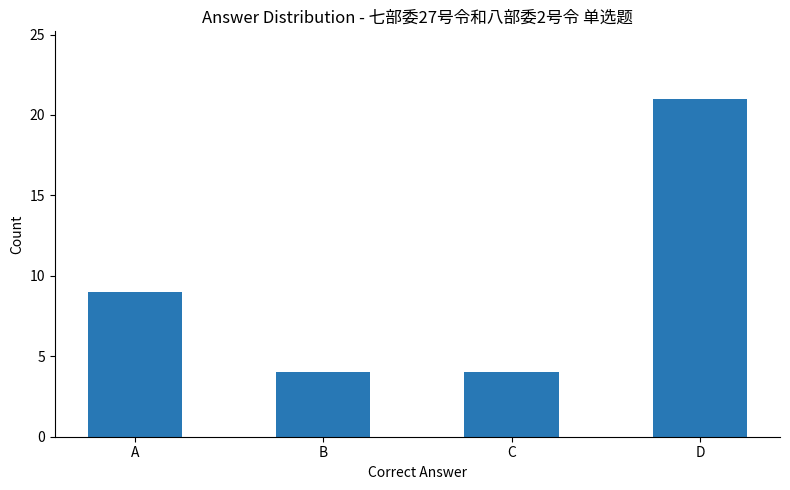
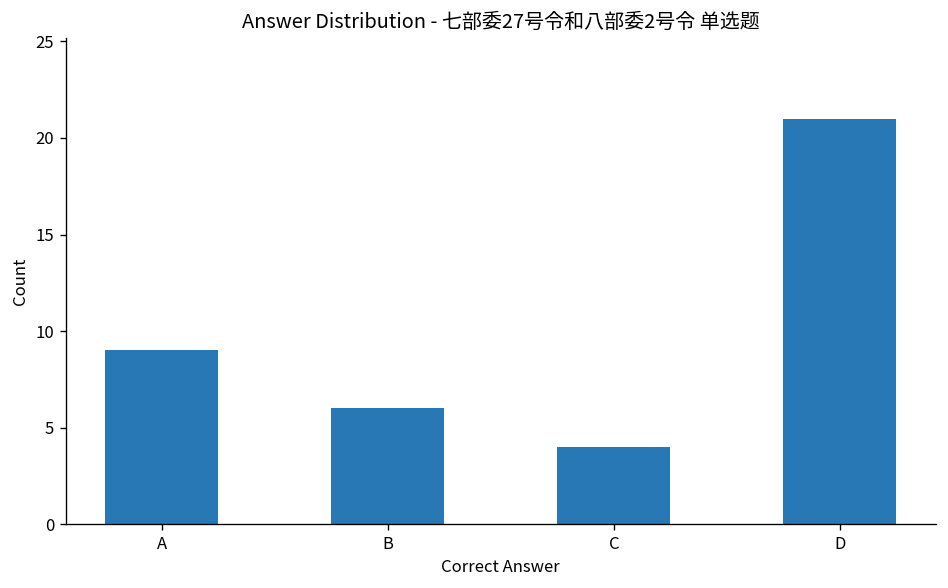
B: 4 -> 6
